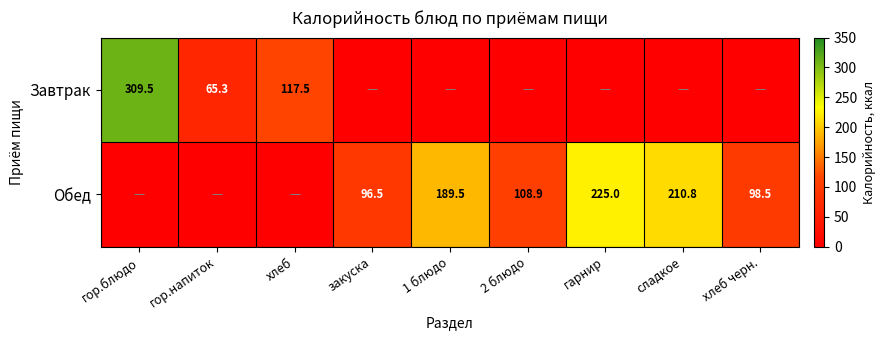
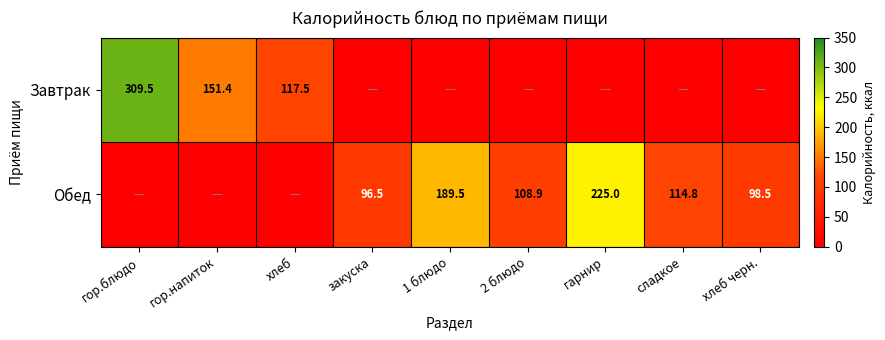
Завтрак, гор.напиток: 65.3 -> 151.4
Обед, сладкое: 210.8 -> 114.8
